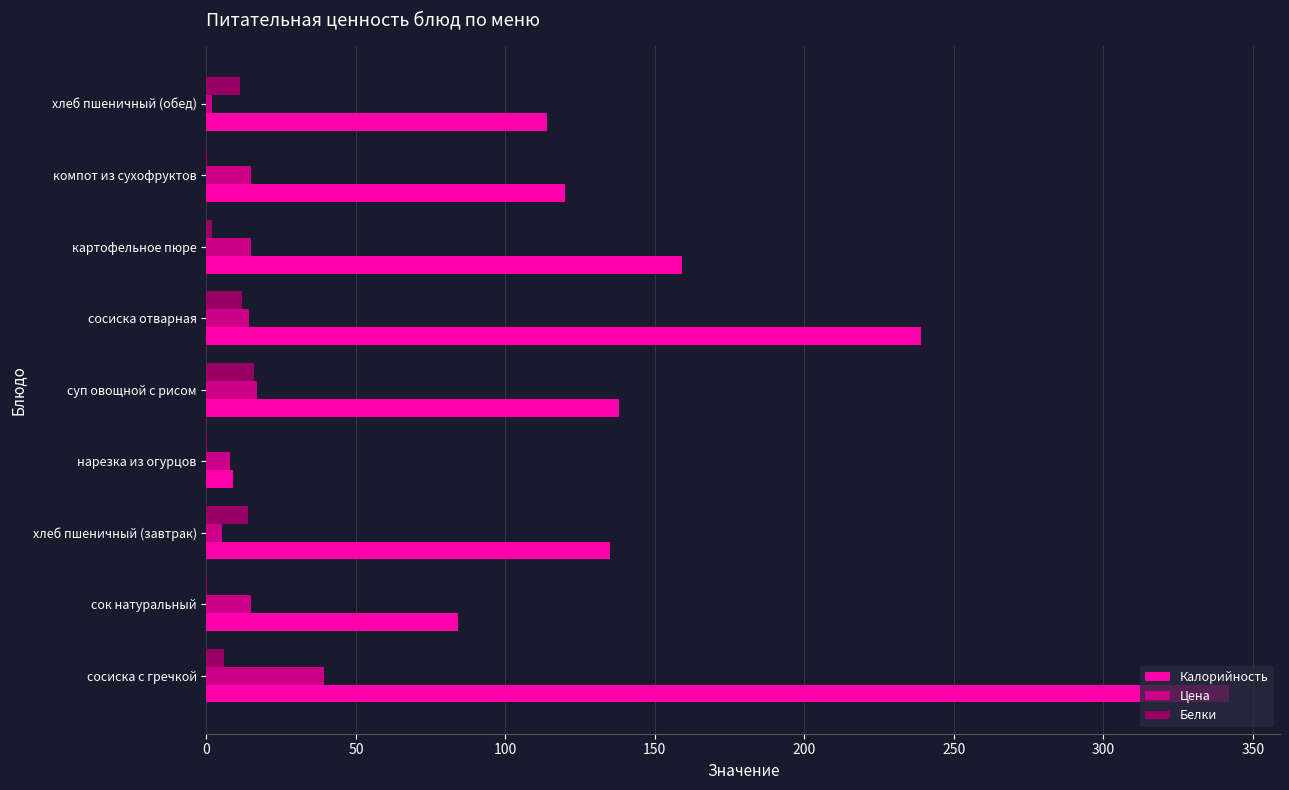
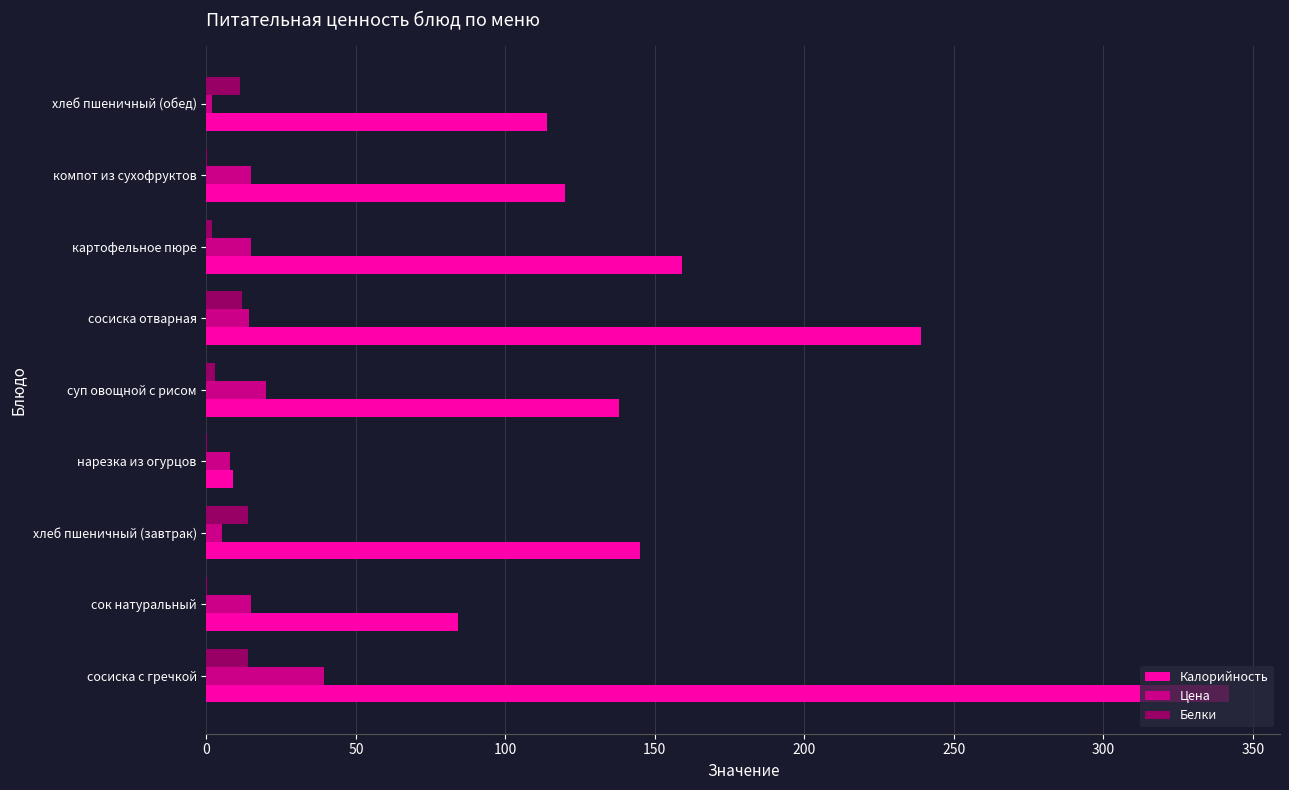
Белки, суп овощной с рисом: 16 -> 3
Цена, суп овощной с рисом: 17 -> 20
Калорийность, хлеб пшеничный (завтрак): 135 -> 145
Белки, сосиска с гречкой: 6 -> 14
